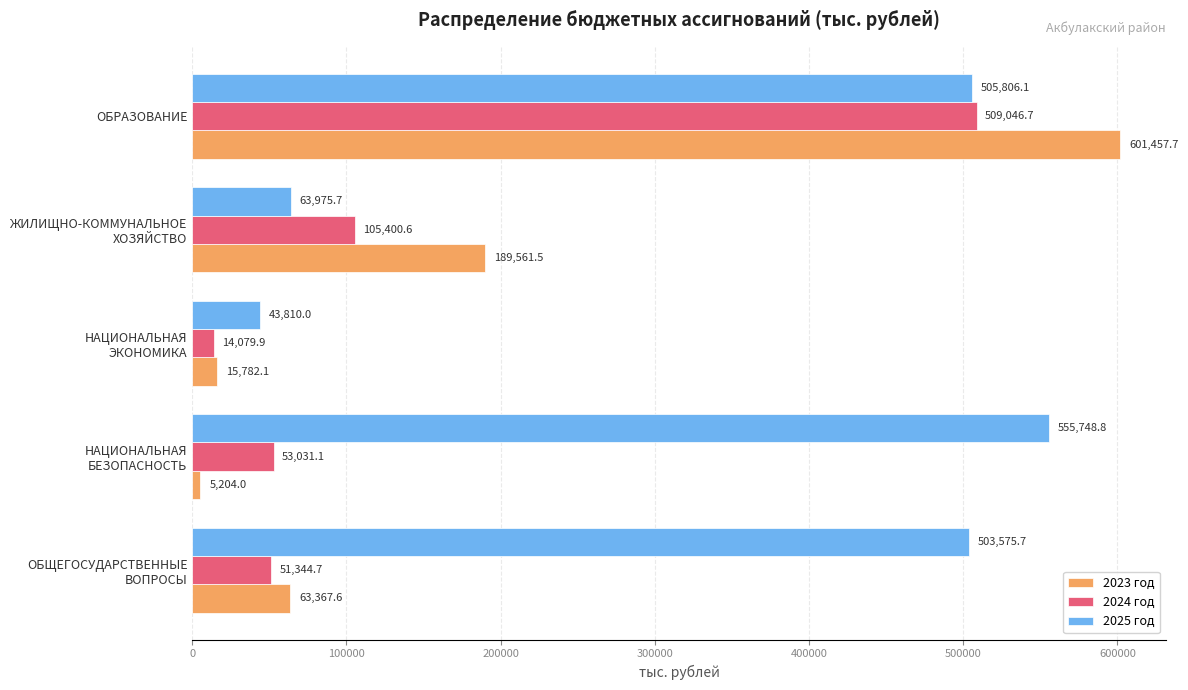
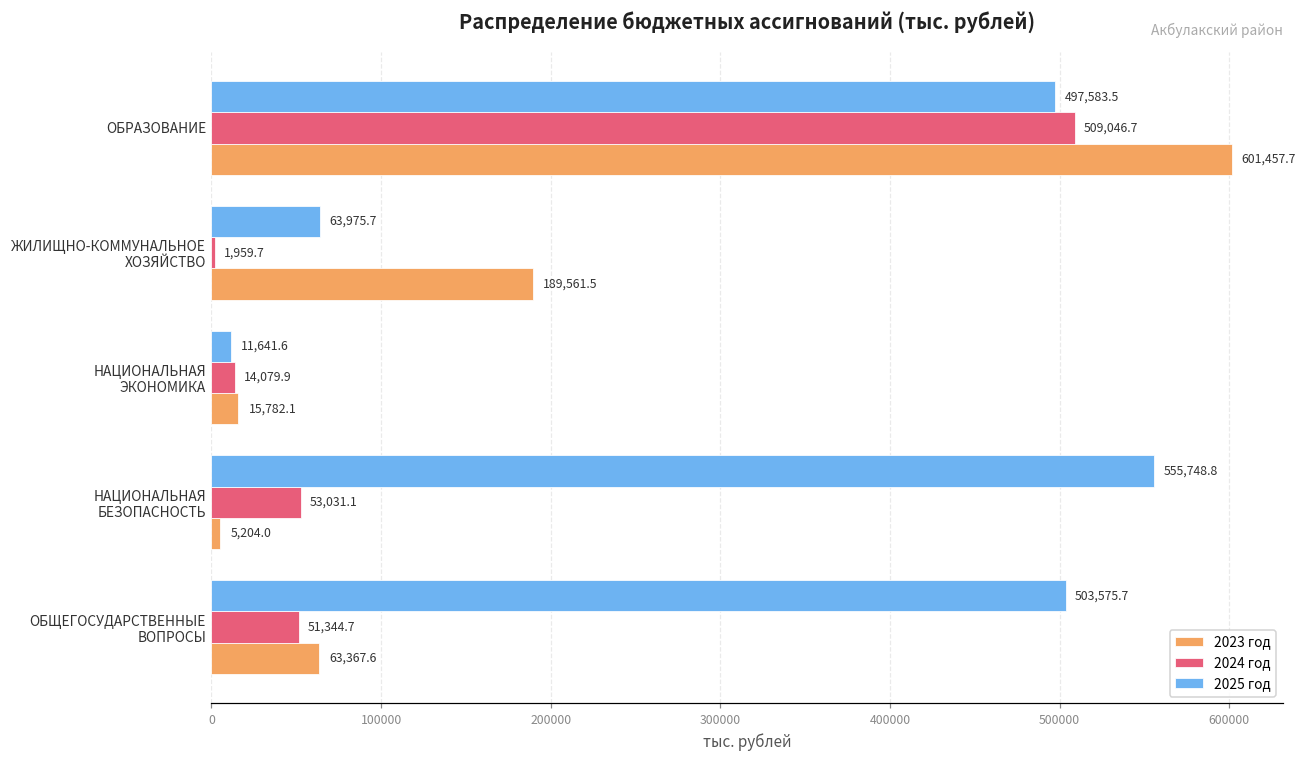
2025 год, ОБРАЗОВАНИЕ: 505,806.1 -> 497,583.5
2024 год, ЖИЛИЩНО-КОММУНАЛЬНОЕ ХОЗЯЙСТВО: 105,400.6 -> 1,959.7
2025 год, НАЦИОНАЛЬНАЯ ЭКОНОМИКА: 43,810.0 -> 11,641.6
